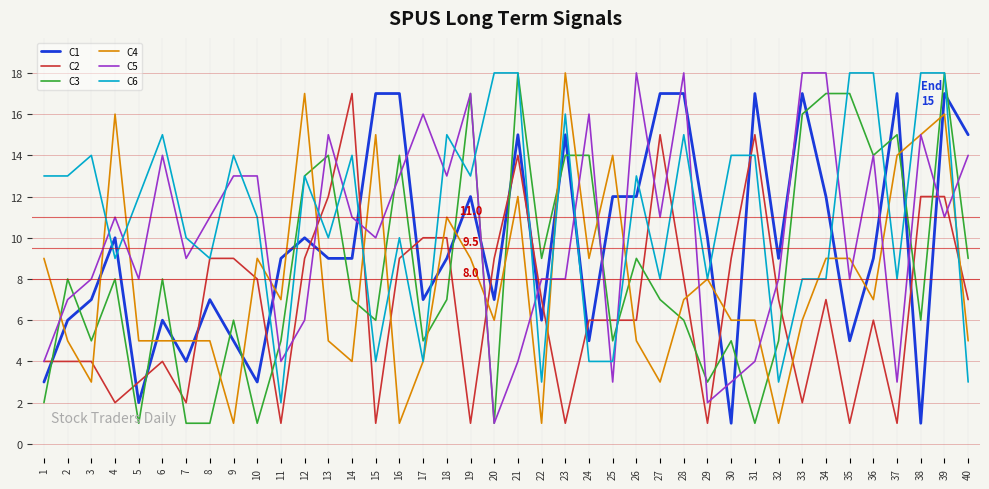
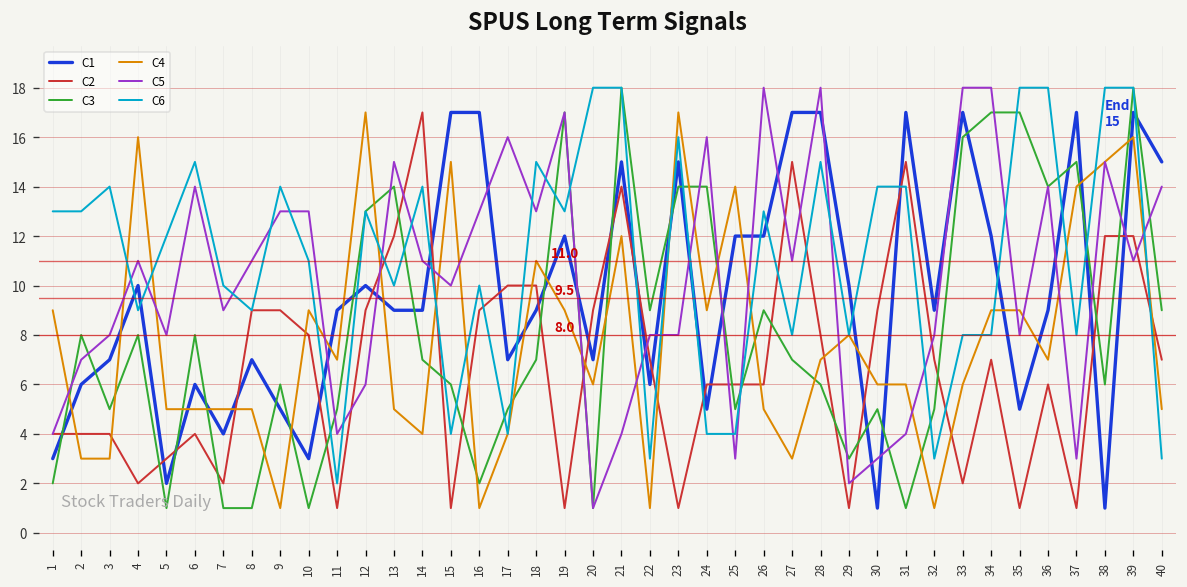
C4, 2: 5 -> 3
C3, 16: 14 -> 2
C4, 23: 18 -> 17
